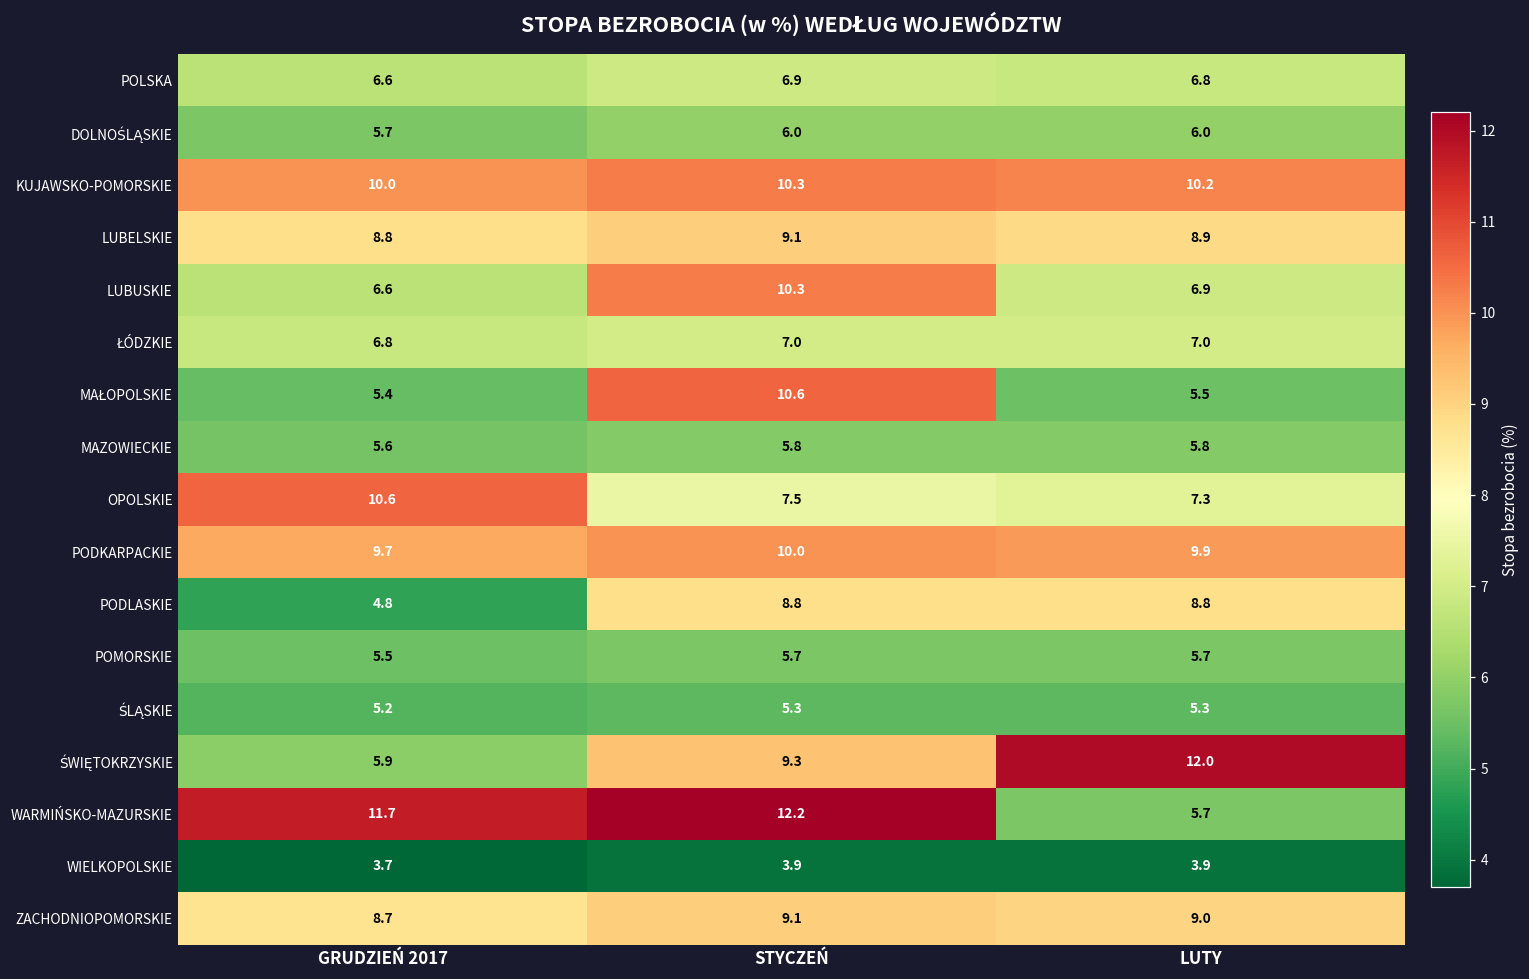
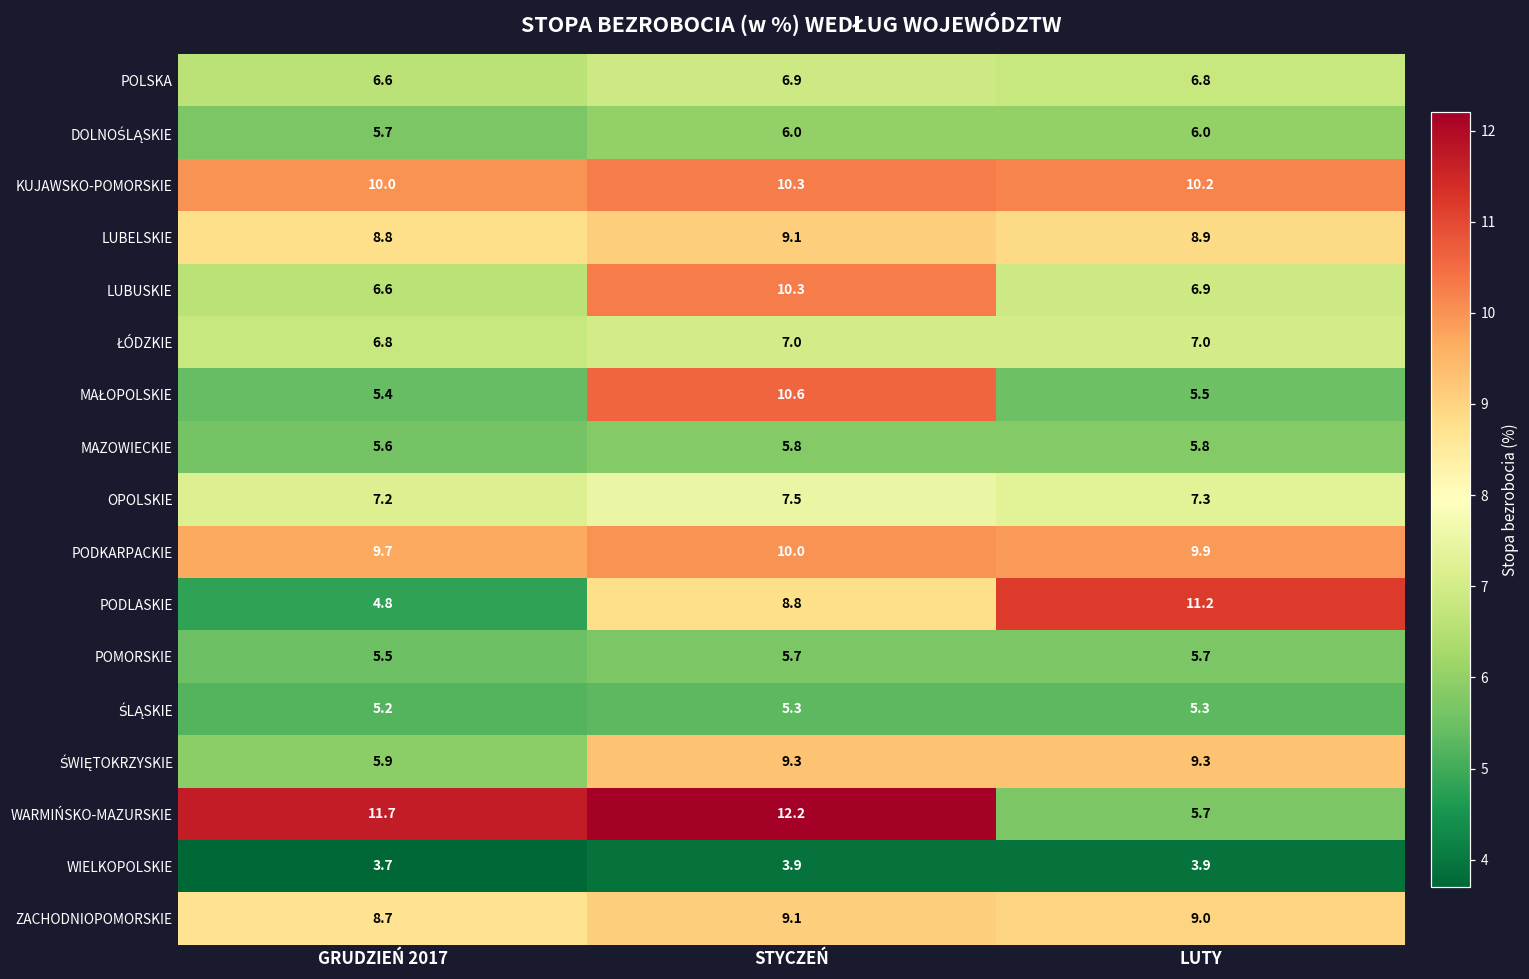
OPOLSKIE, GRUDZIEŃ 2017: 10.6 -> 7.2
PODLASKIE, LUTY: 8.8 -> 11.2
ŚWIĘTOKRZYSKIE, LUTY: 12.0 -> 9.3
